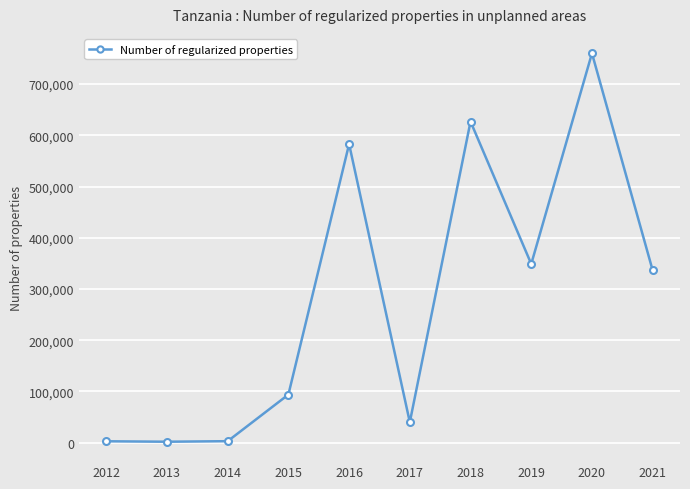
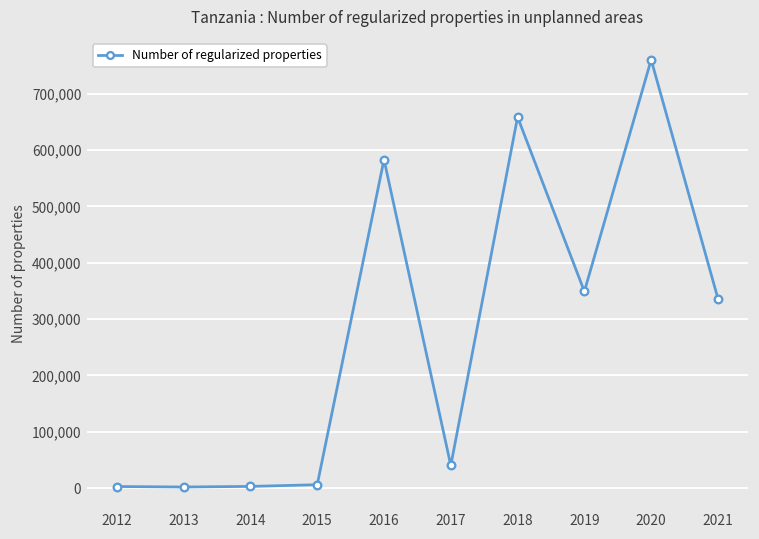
2015: 90,000 -> 10,000
2018: 630,000 -> 660,000
